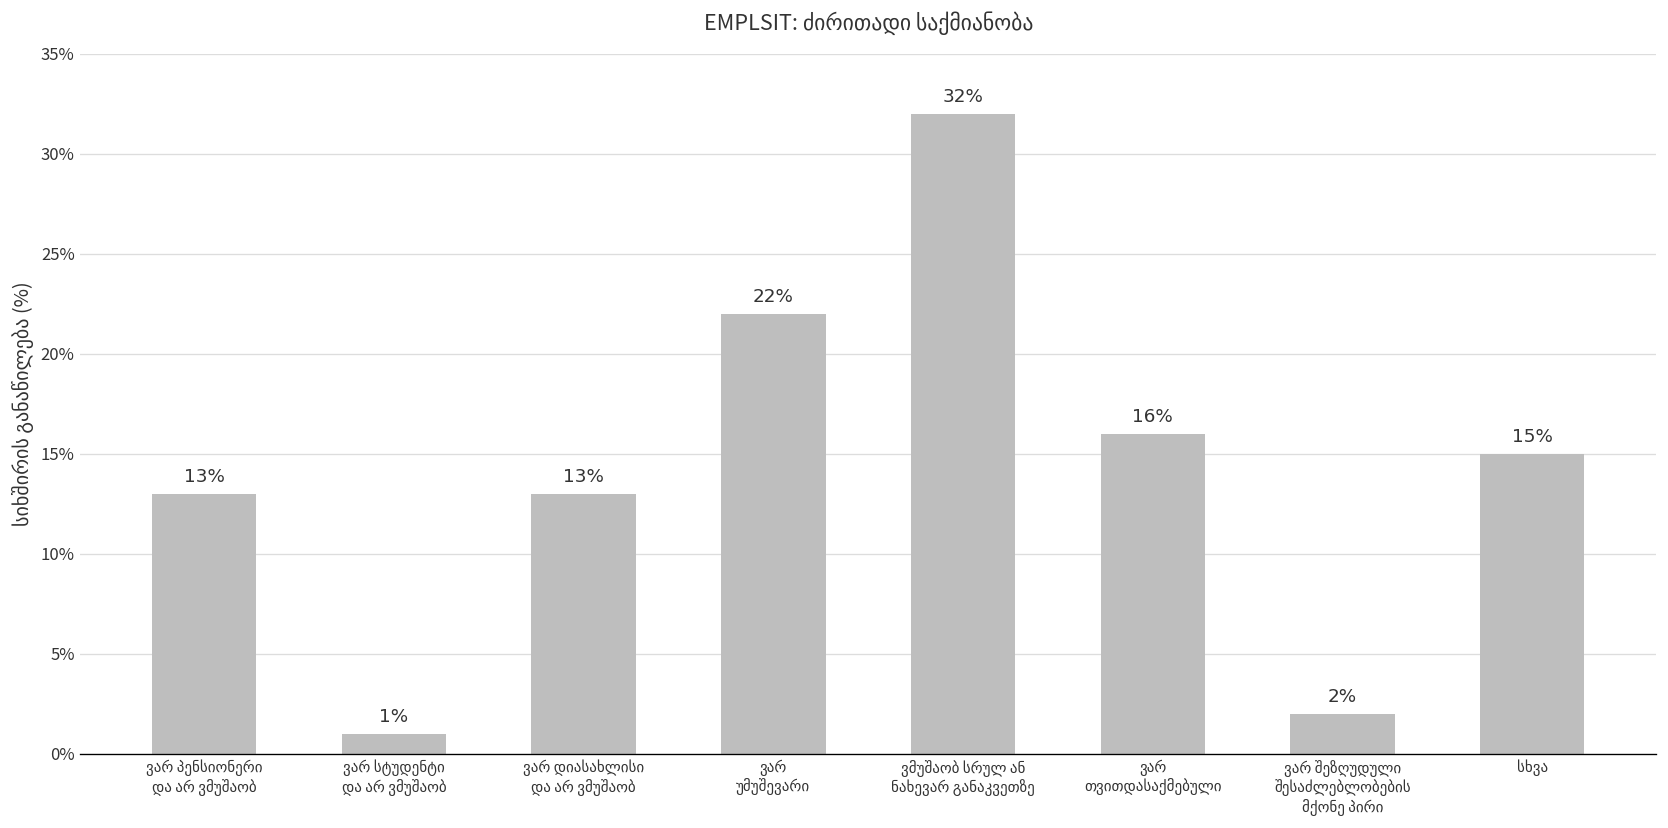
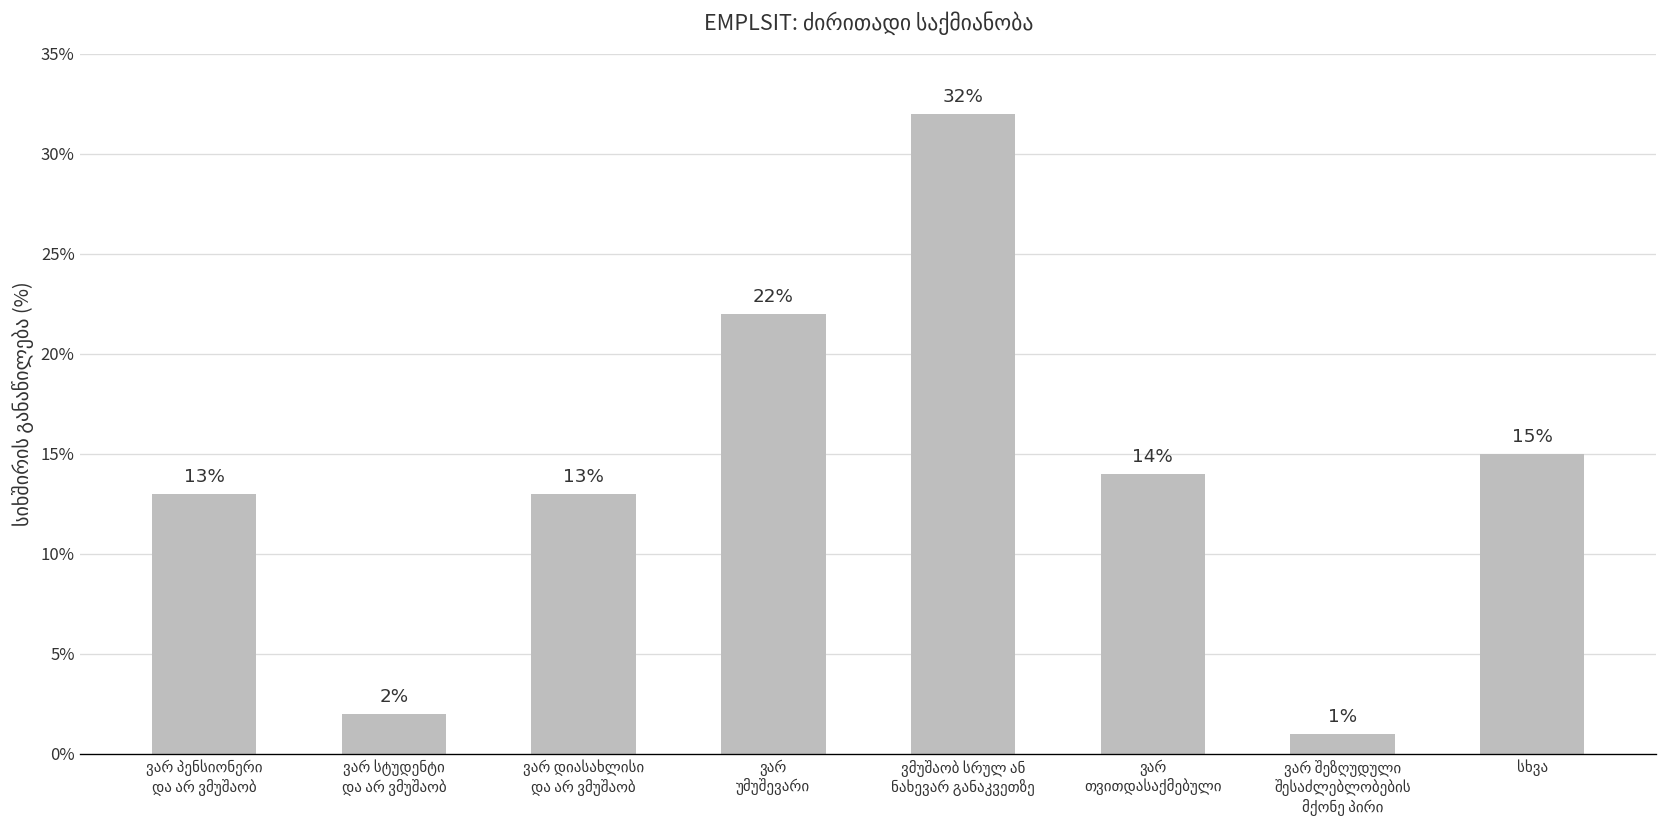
ვარ სტუდენტი და არ ვმუშაობ: 1% -> 2%
ვარ თვითდასაქმებული: 16% -> 14%
ვარ შეზღუდული შესაძლებლობების მქონე პირი: 2% -> 1%
